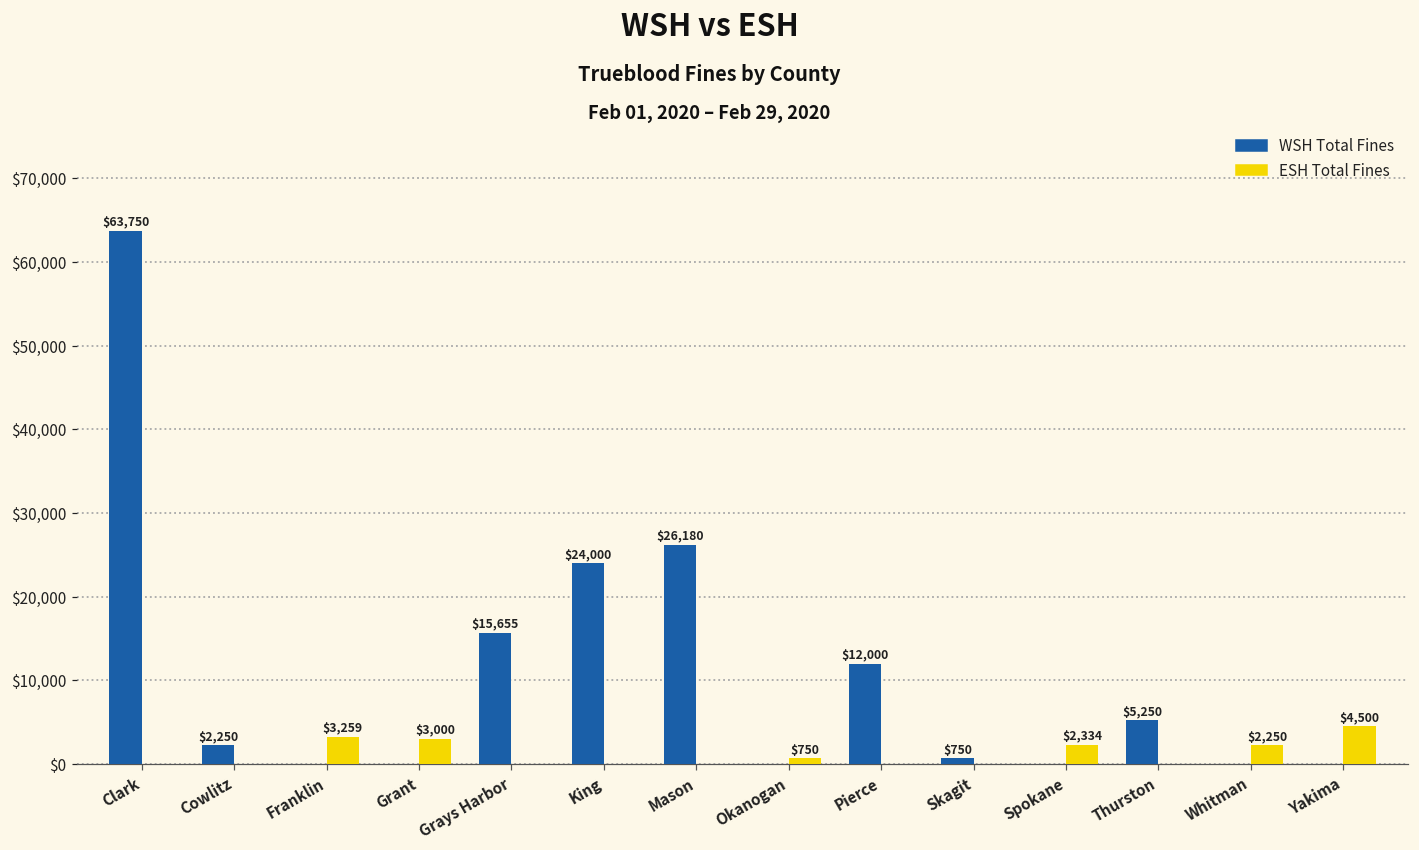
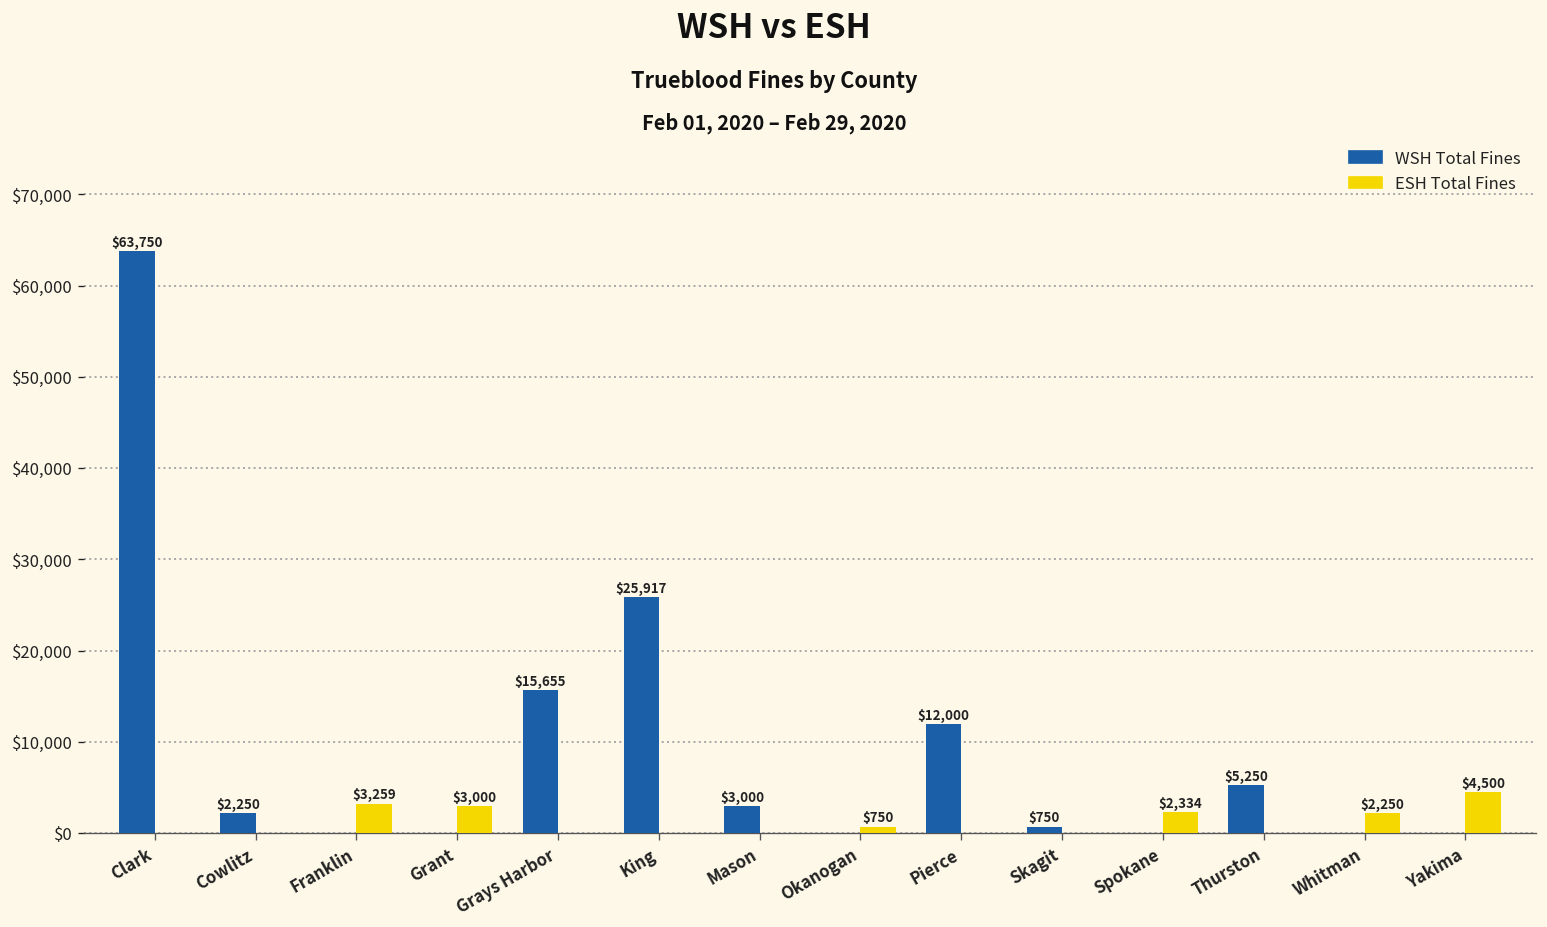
WSH Total Fines, King: $24,000 -> $25,917
WSH Total Fines, Mason: $26,180 -> $3,000
